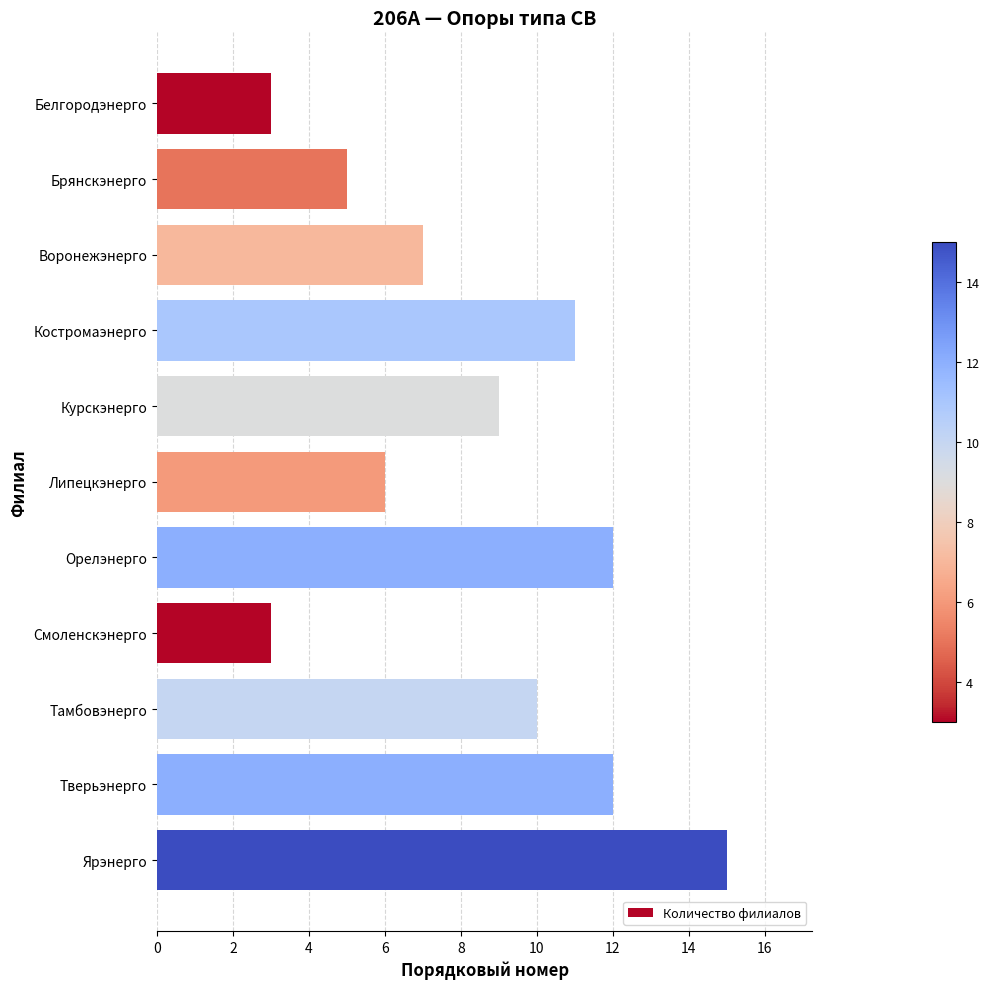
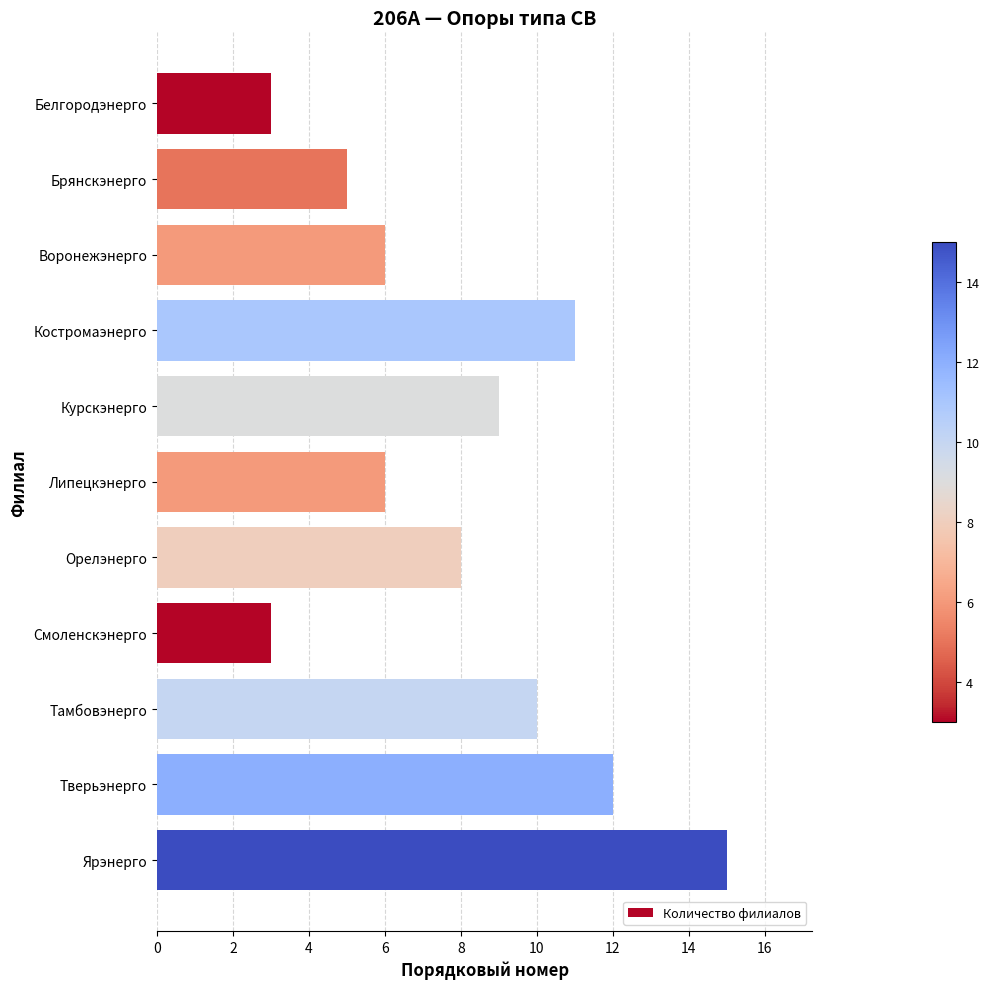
Воронежэнерго: 7 -> 6
Орелэнерго: 12 -> 8
